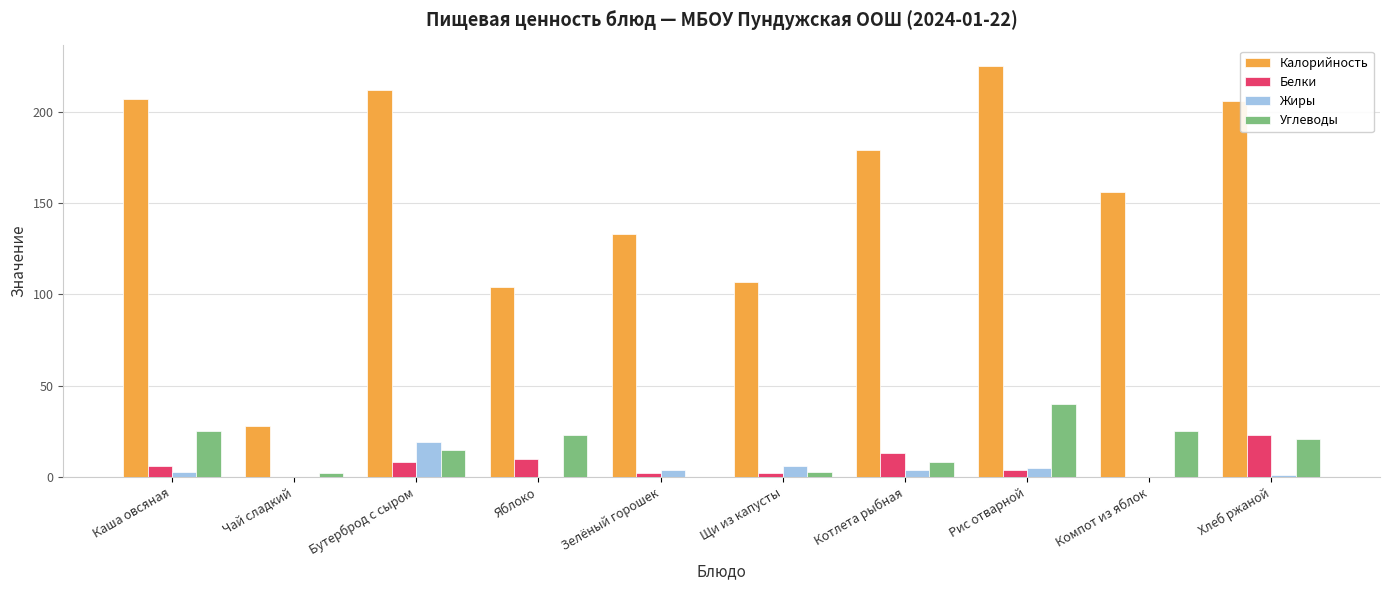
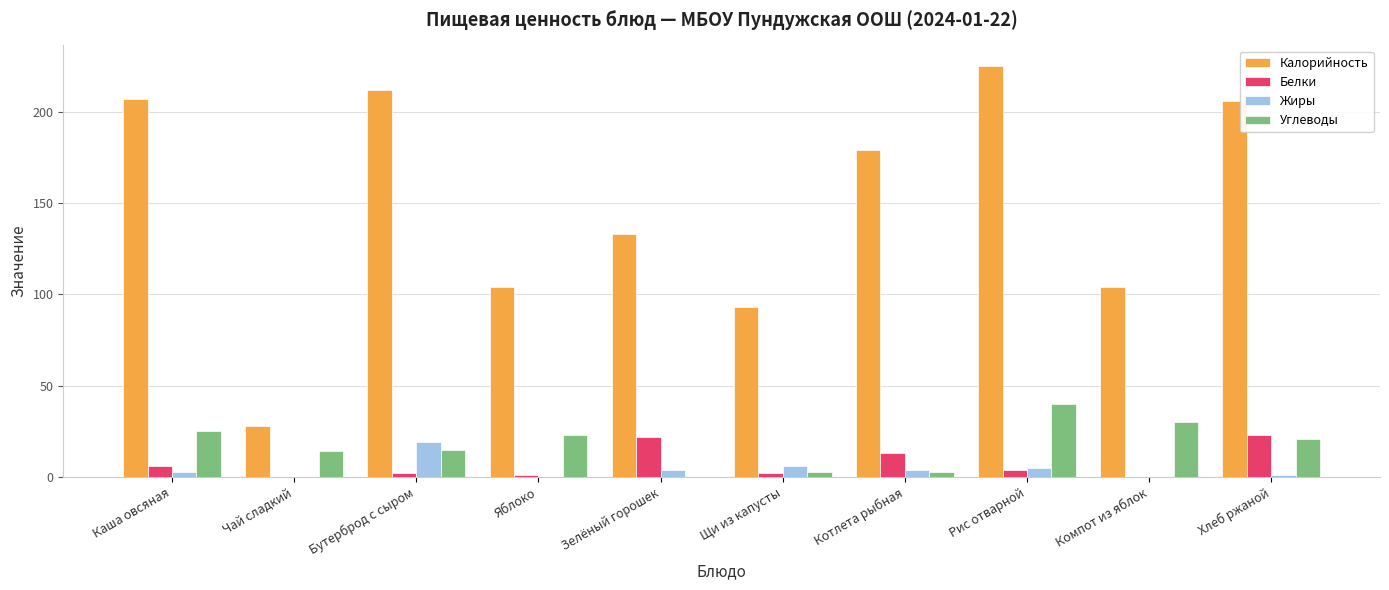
Углеводы, Чай сладкий: 2 -> 14
Белки, Бутерброд с сыром: 8 -> 2
Белки, Яблоко: 10 -> 1
Белки, Зелёный горошек: 2 -> 22
Калорийность, Щи из капусты: 107 -> 93
Углеводы, Котлета рыбная: 8 -> 3
Калорийность, Компот из яблок: 156 -> 104
Углеводы, Компот из яблок: 25 -> 30
